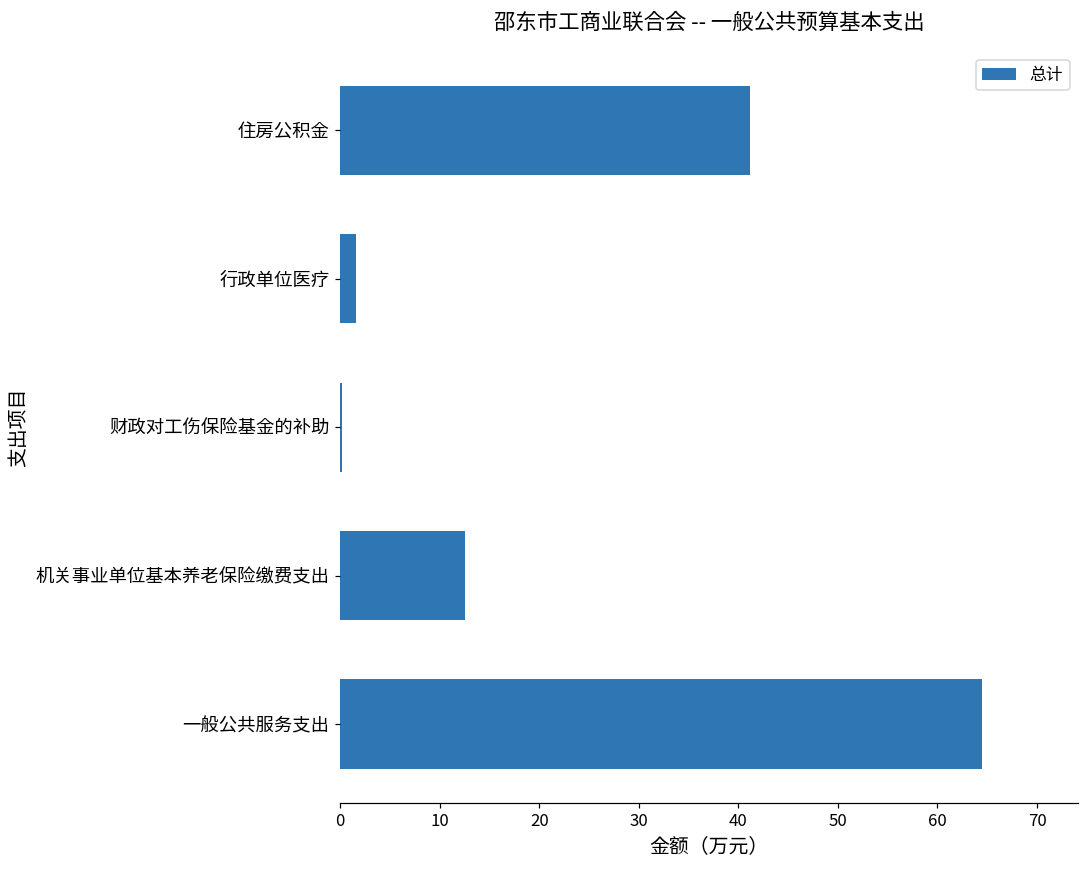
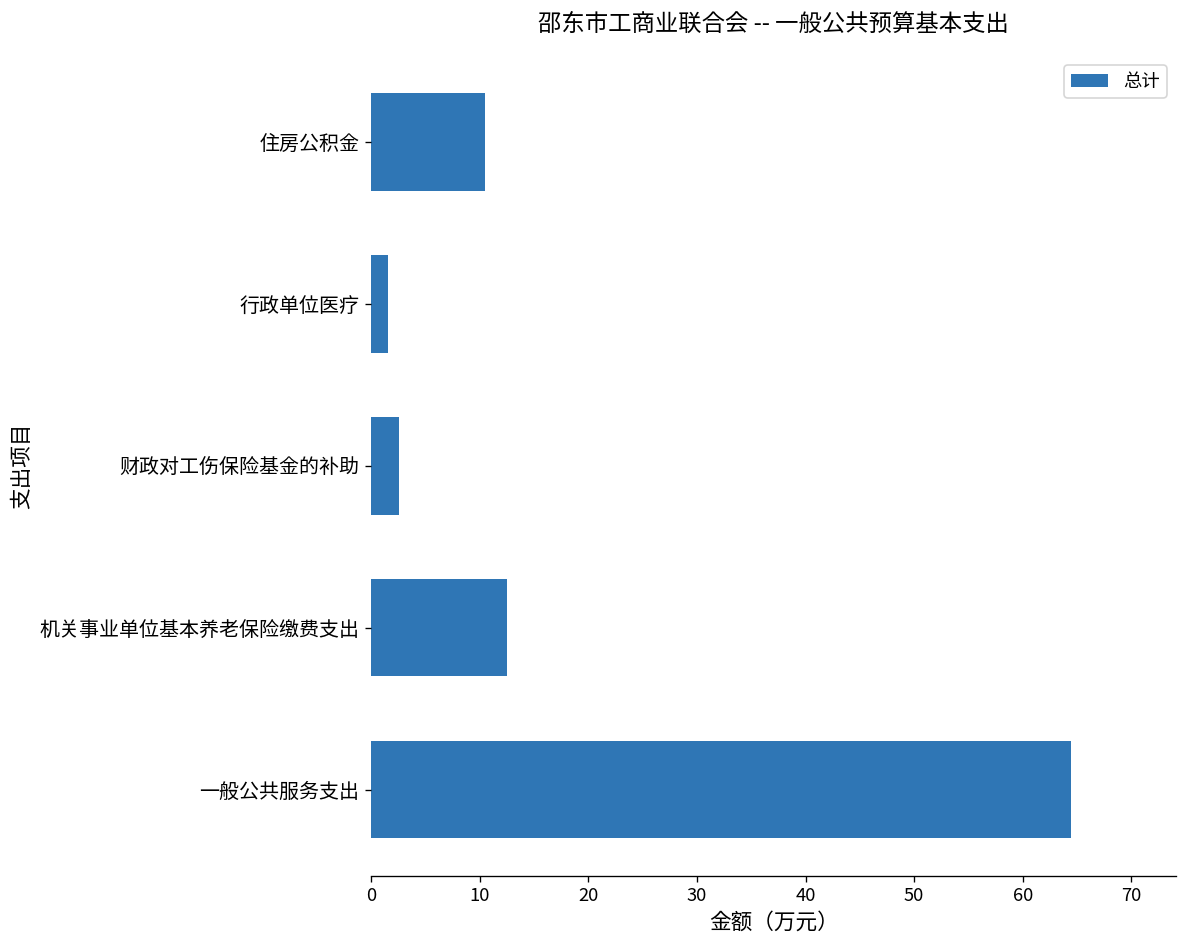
住房公积金: 41 -> 10
财政对工伤保险基金的补助: 0 -> 3
